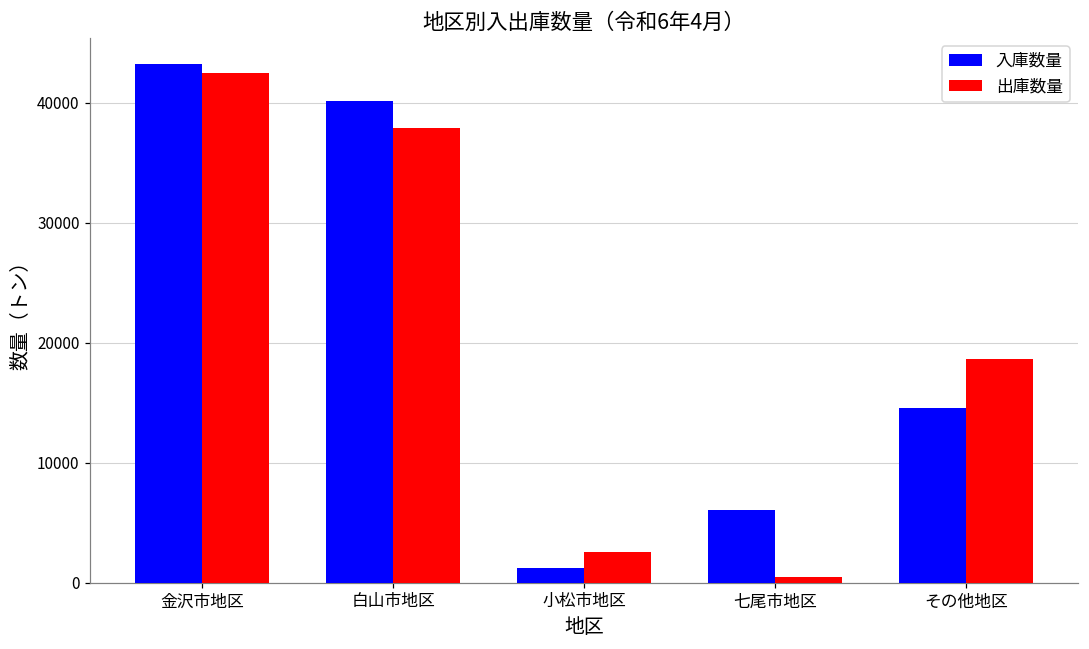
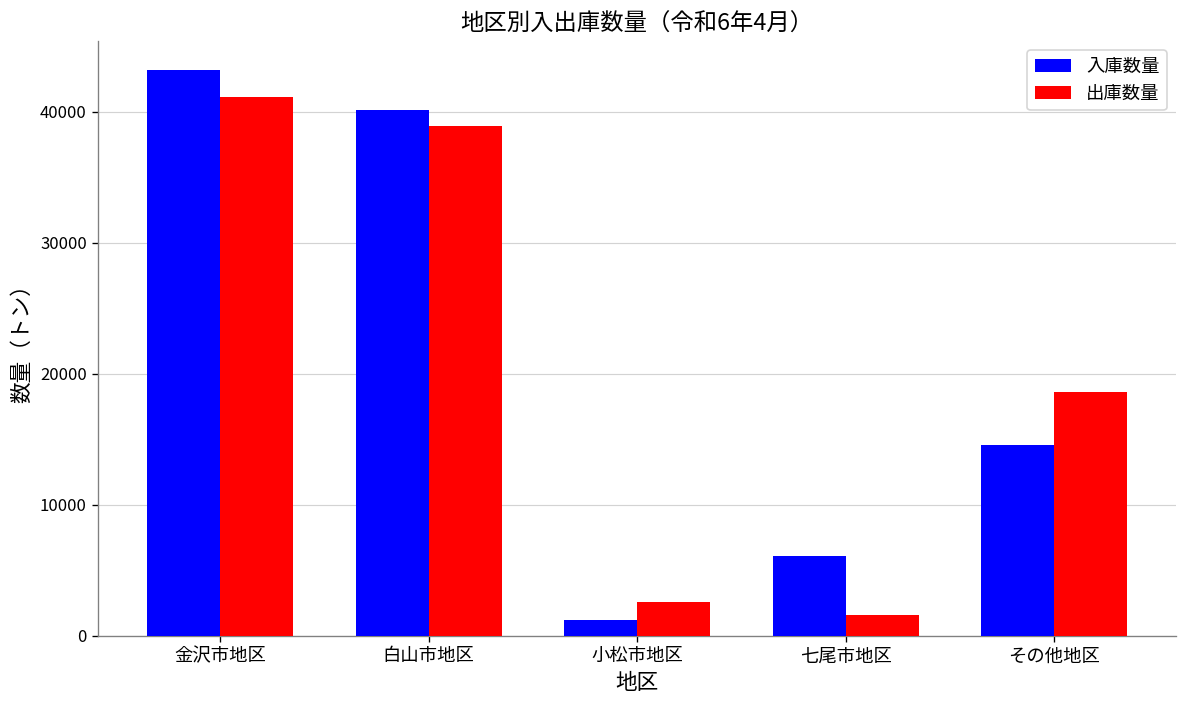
出庫数量, 金沢市地区: 42400 -> 41100
出庫数量, 白山市地区: 37900 -> 38900
出庫数量, 七尾市地区: 400 -> 1600
